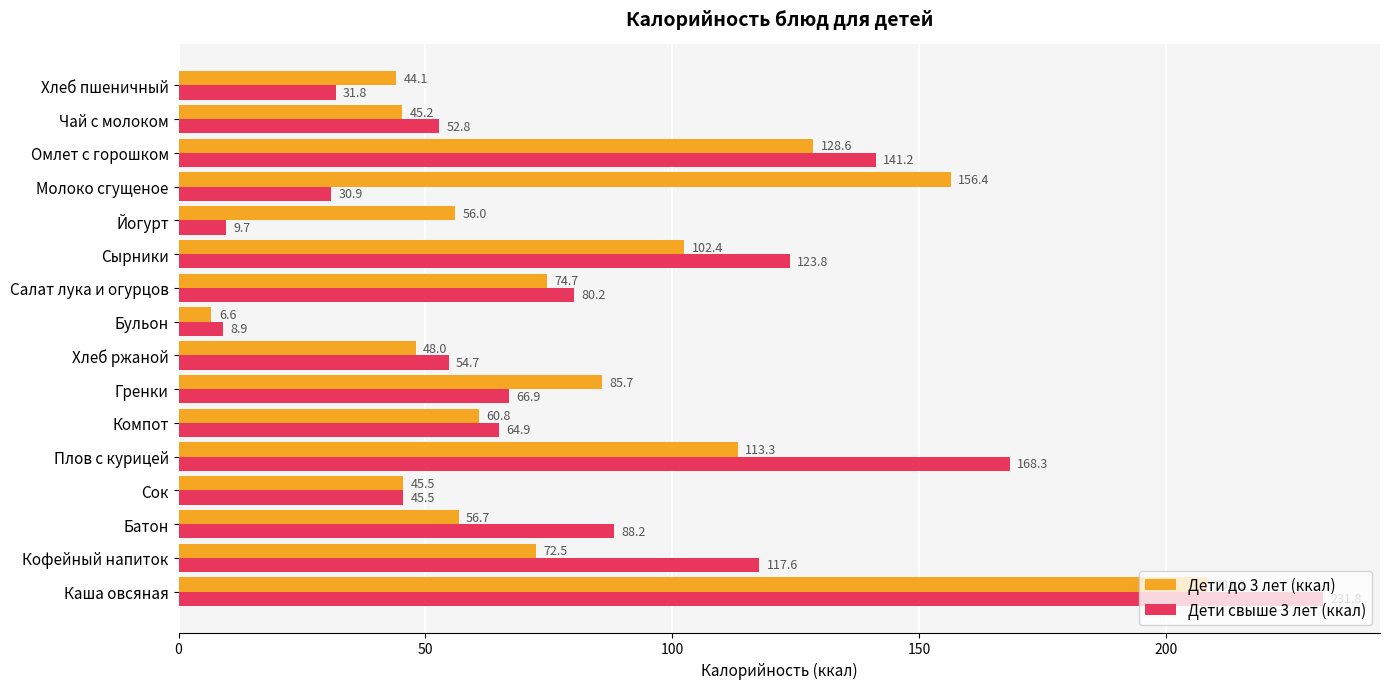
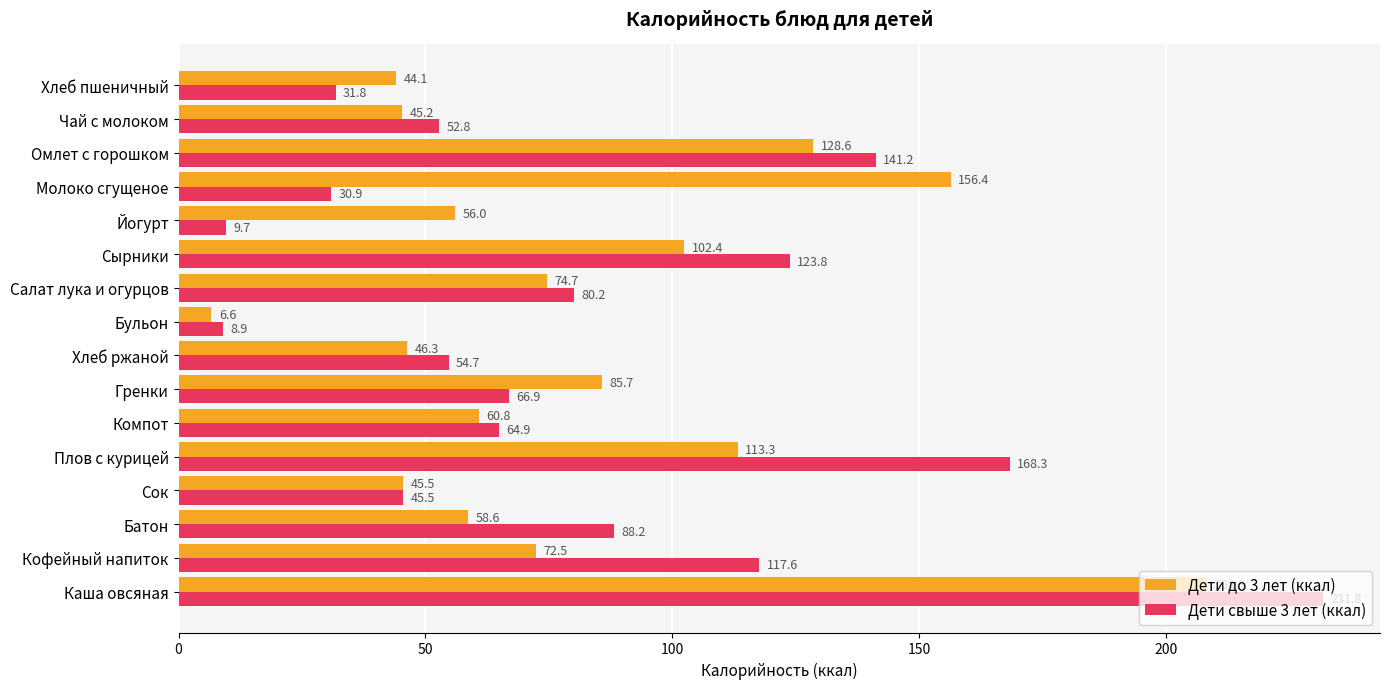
Дети до 3 лет (ккал), Хлеб ржаной: 48.0 -> 46.3
Дети до 3 лет (ккал), Батон: 56.7 -> 58.6
